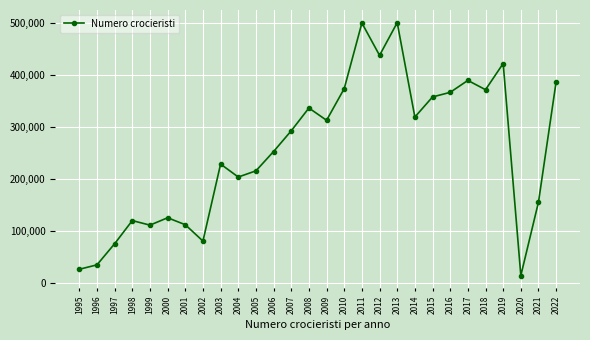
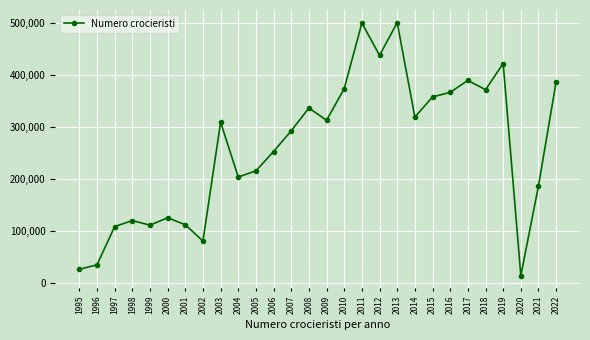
1997: 80,000 -> 110,000
2003: 230,000 -> 310,000
2021: 160,000 -> 190,000
